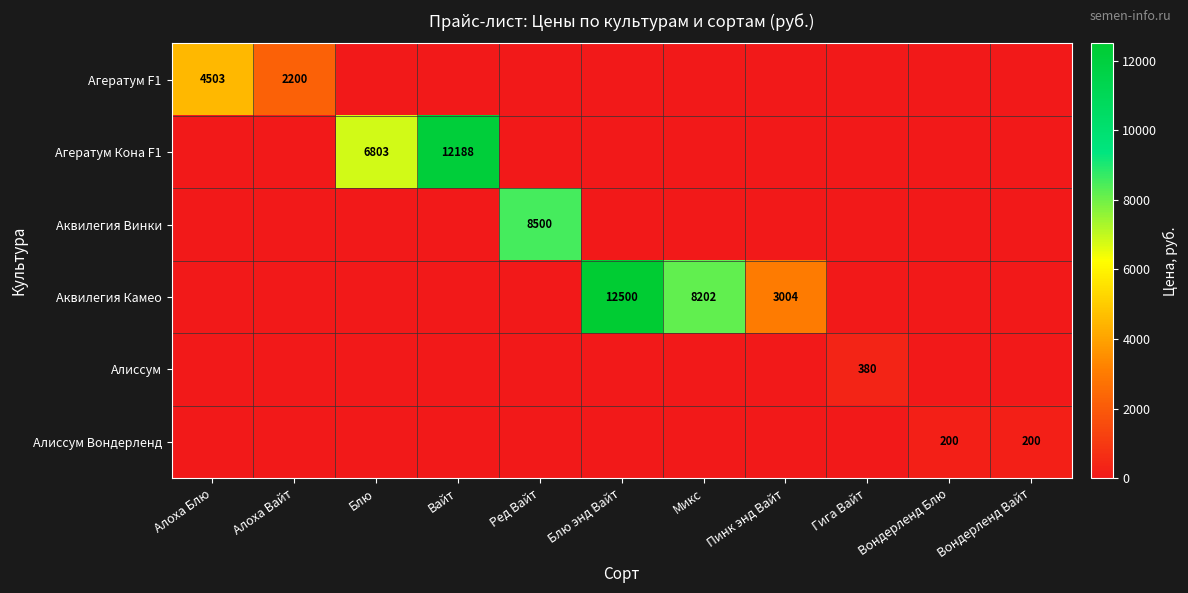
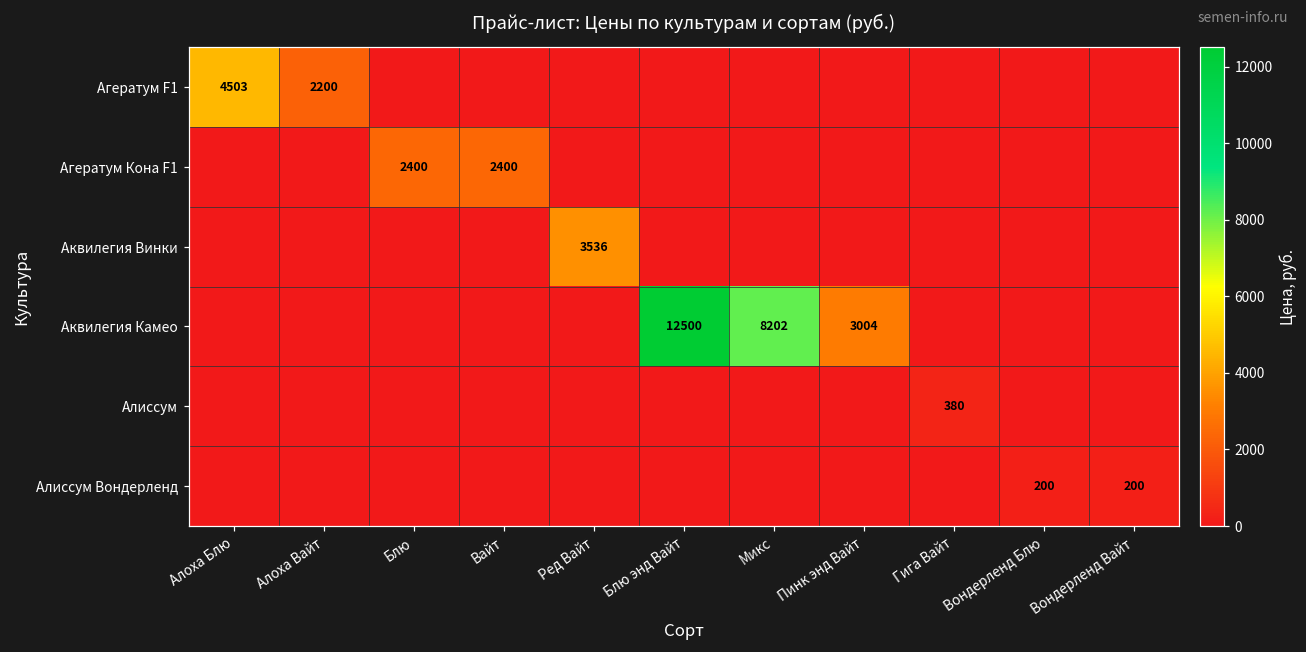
Агератум Кона F1, Блю: 6803 -> 2400
Агератум Кона F1, Вайт: 12188 -> 2400
Аквилегия Винки, Ред Вайт: 8500 -> 3536
